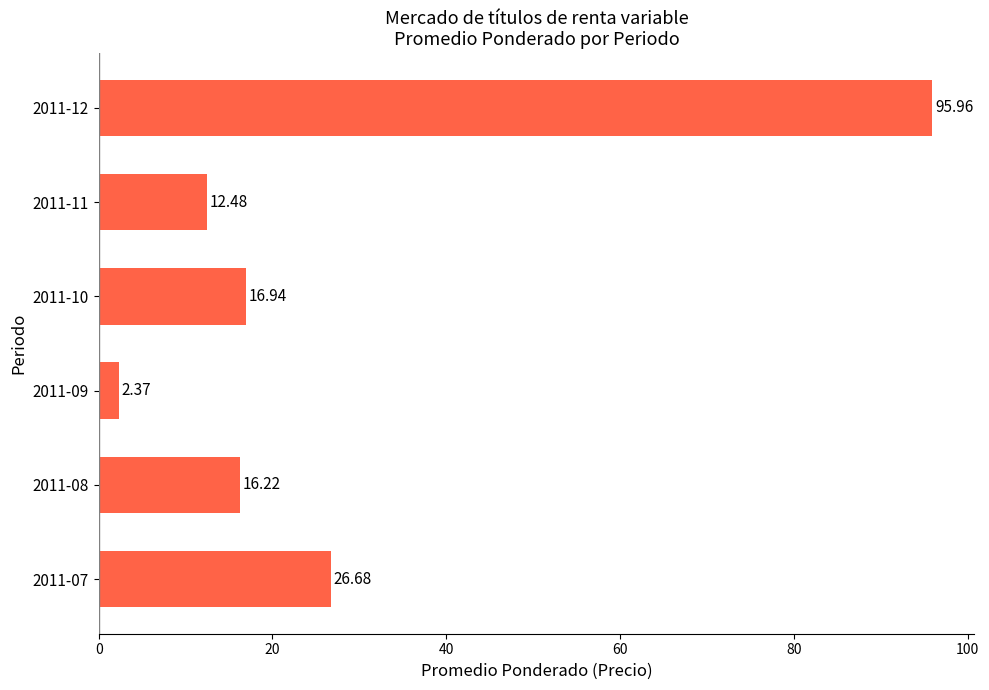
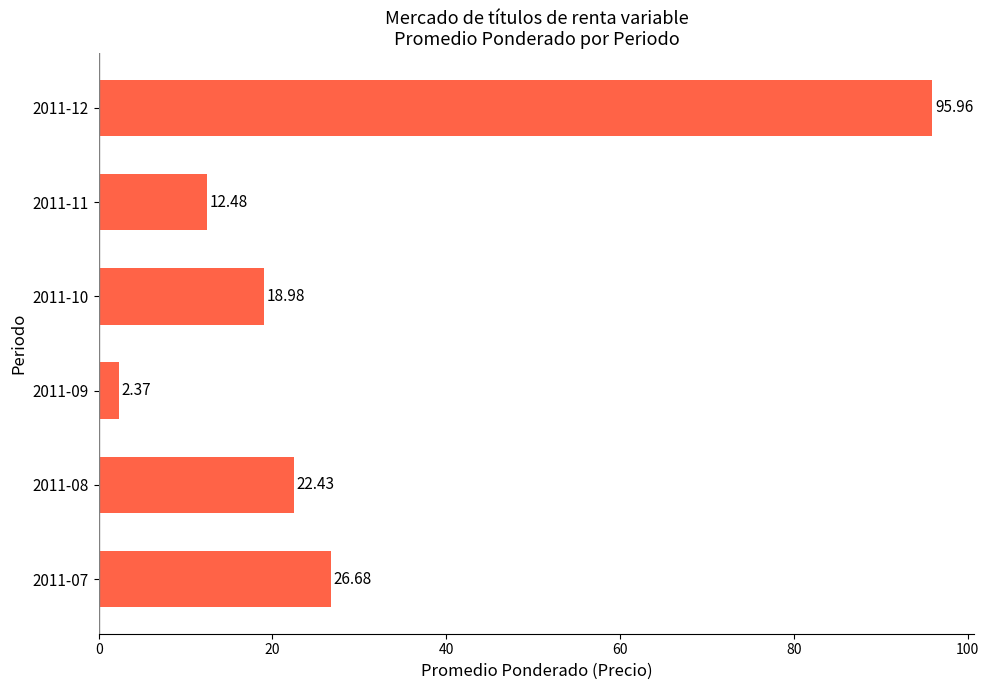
2011-10: 16.94 -> 18.98
2011-08: 16.22 -> 22.43
